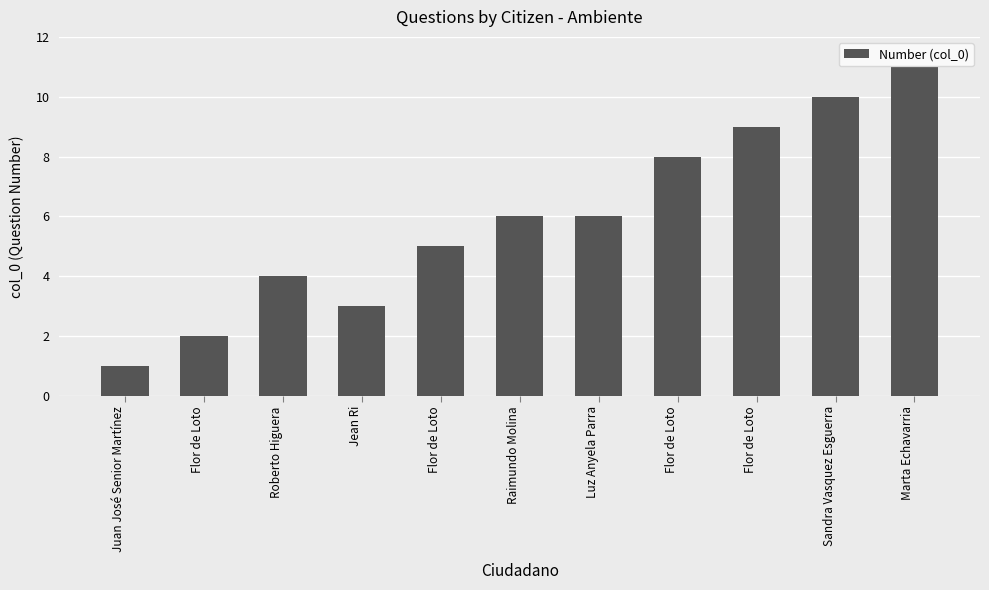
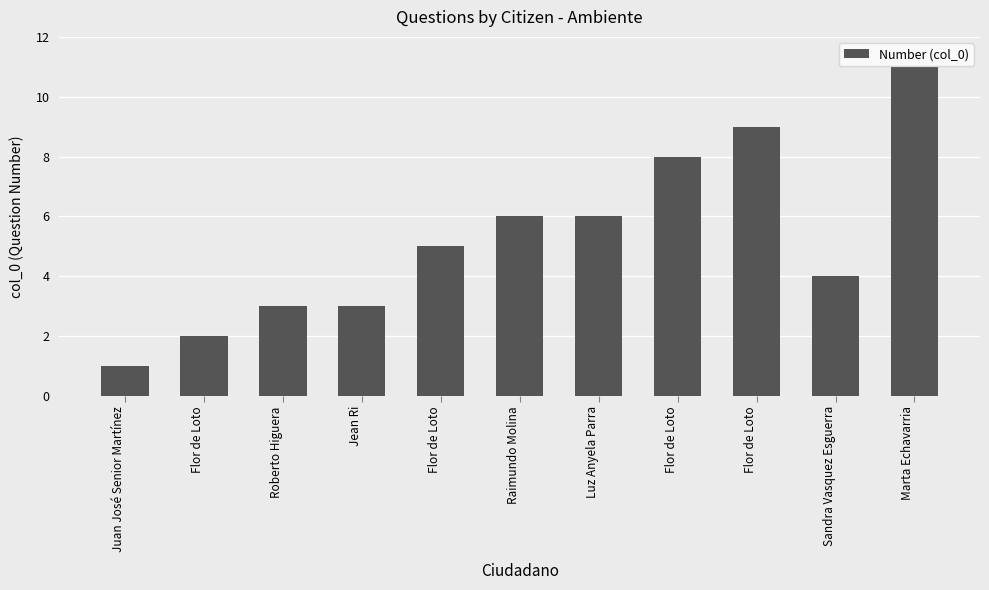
Roberto Higuera: 4 -> 3
Sandra Vasquez Esguerra: 10 -> 4
